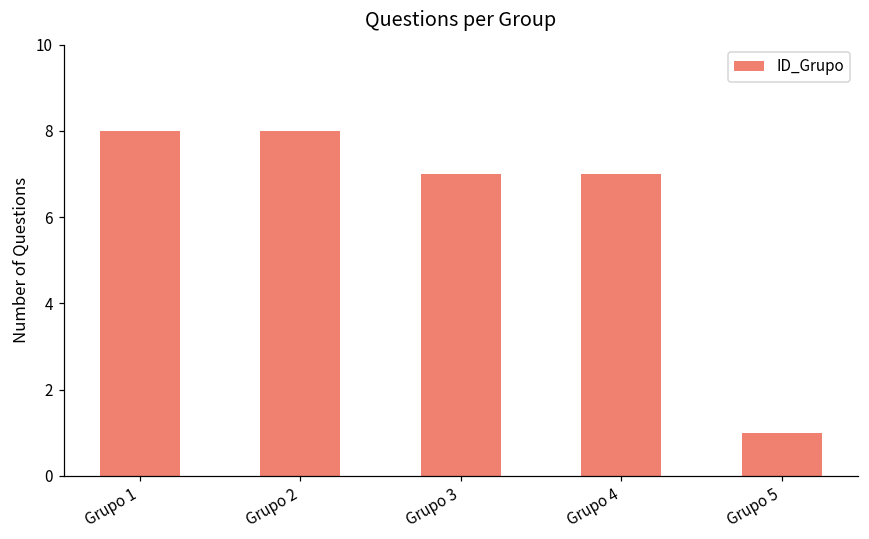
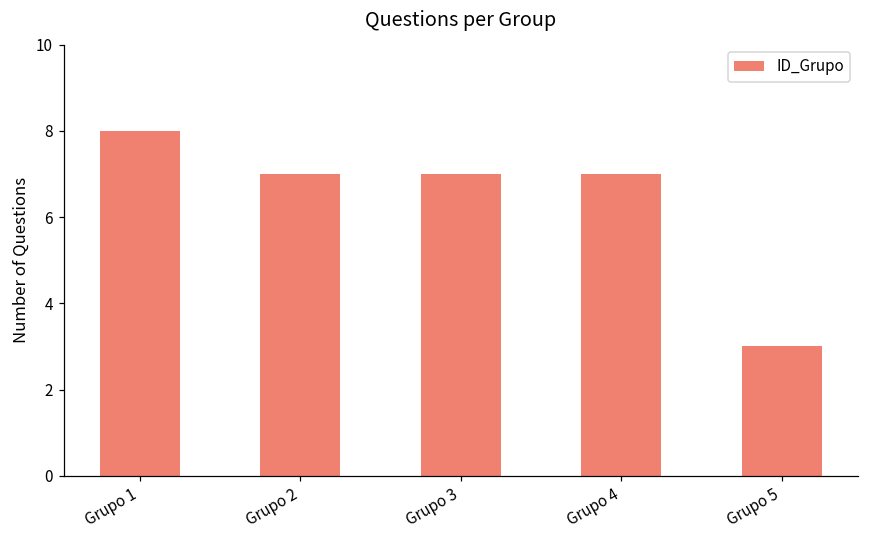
Grupo 2: 8 -> 7
Grupo 5: 1 -> 3
